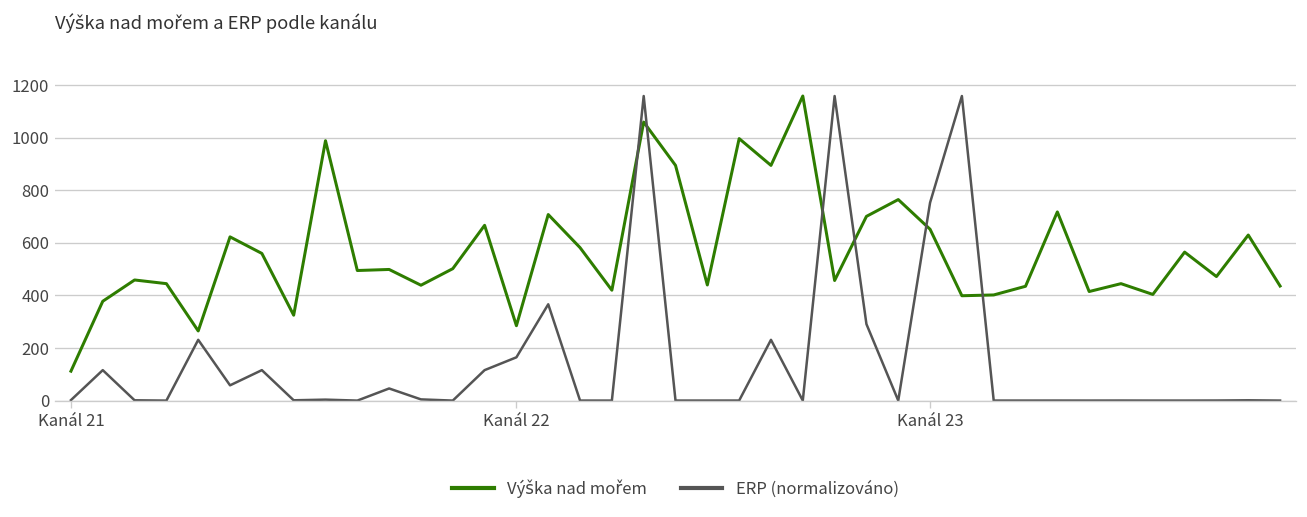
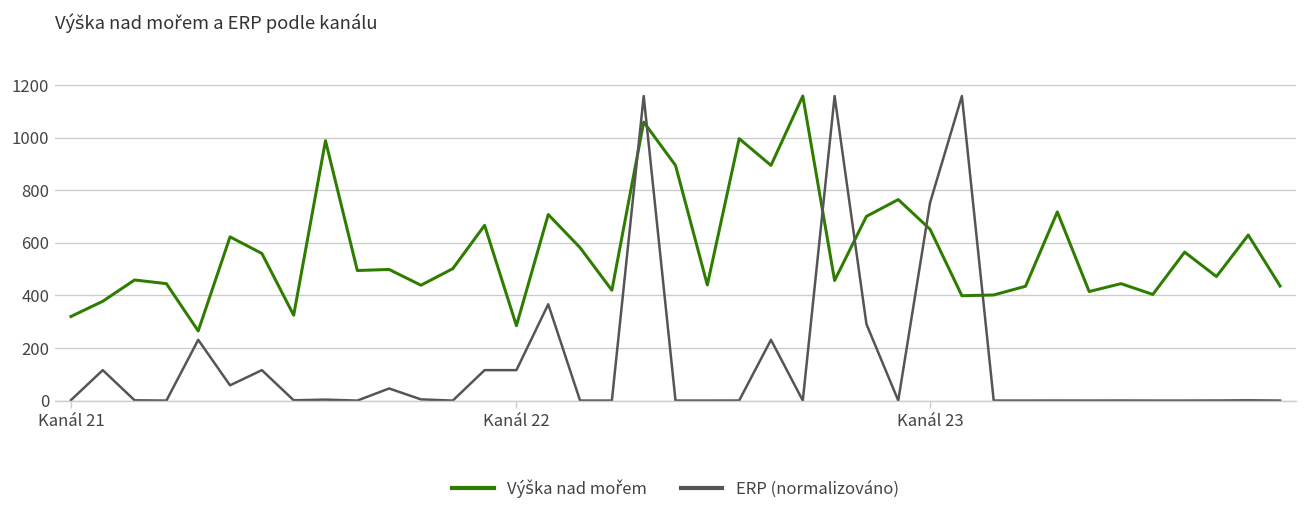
Výška nad mořem, Kanál 21: 110 -> 320
ERP (normalizováno), Kanál 22: 160 -> 120
